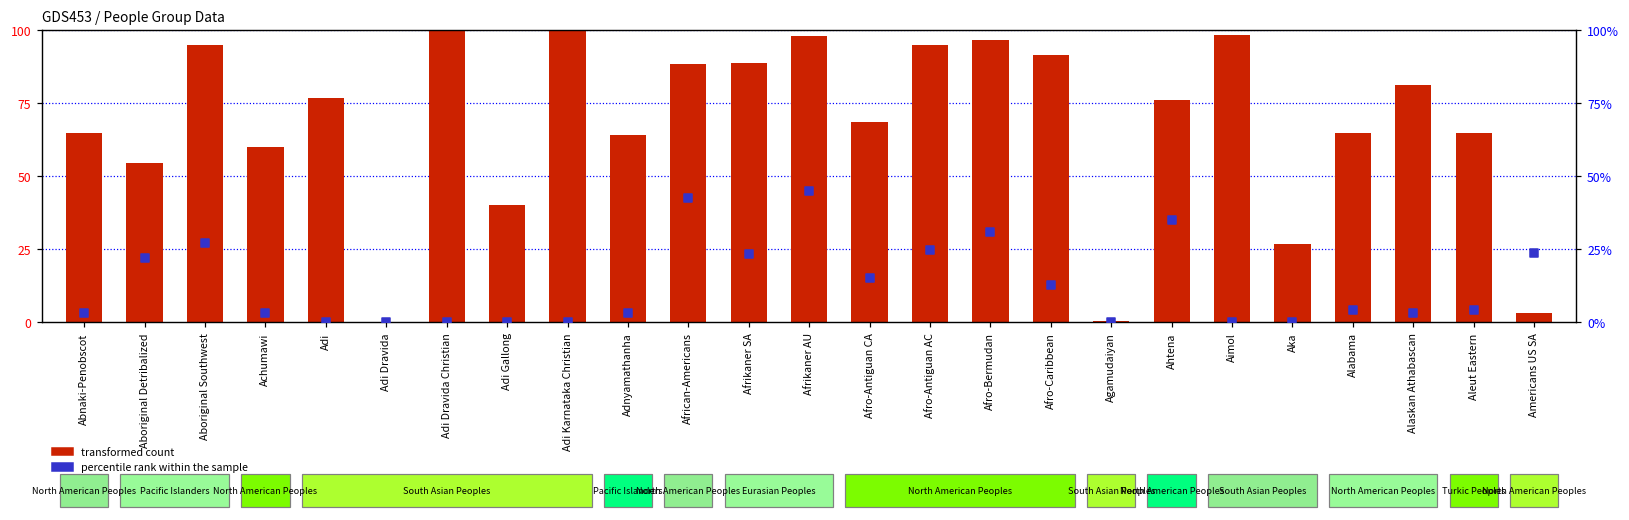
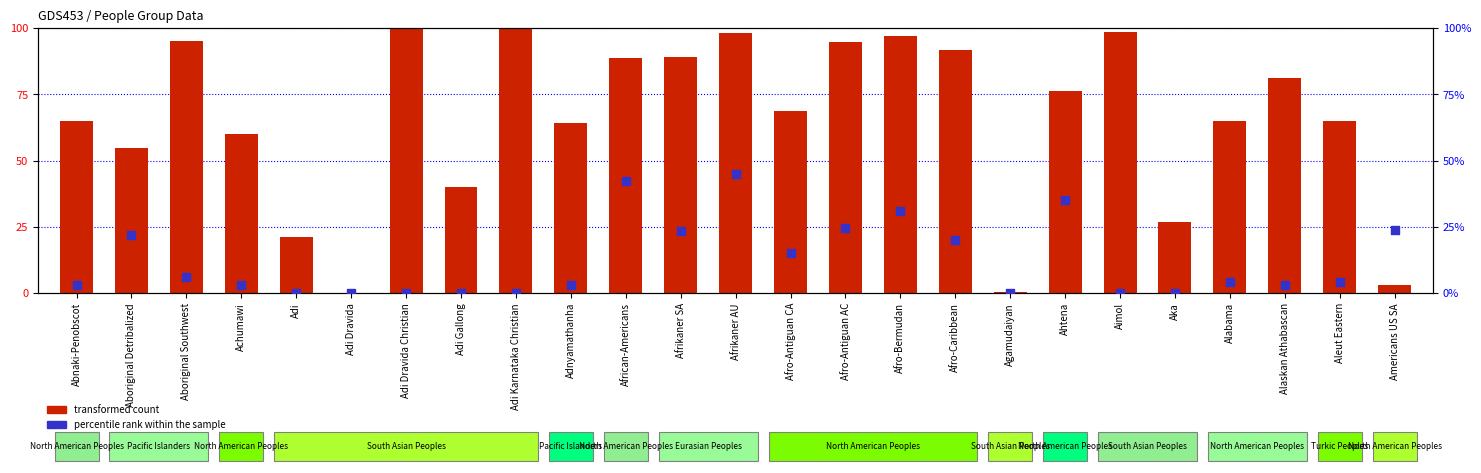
transformed count, Adi: 77 -> 21
percentile rank within the sample, Aboriginal Southwest: 27% -> 6%
percentile rank within the sample, Afro-Caribbean: 13% -> 20%
